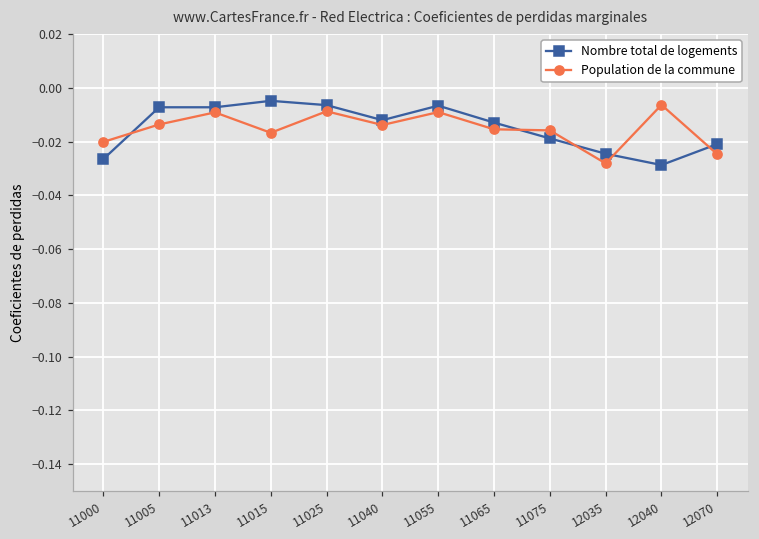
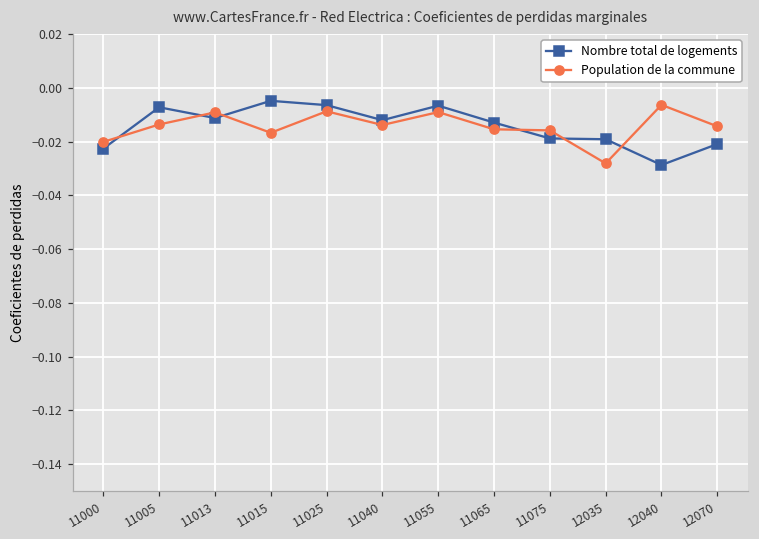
Nombre total de logements, 11000: -0.027 -> -0.023
Nombre total de logements, 11013: -0.007 -> -0.011
Nombre total de logements, 12035: -0.025 -> -0.019
Population de la commune, 12070: -0.025 -> -0.014
